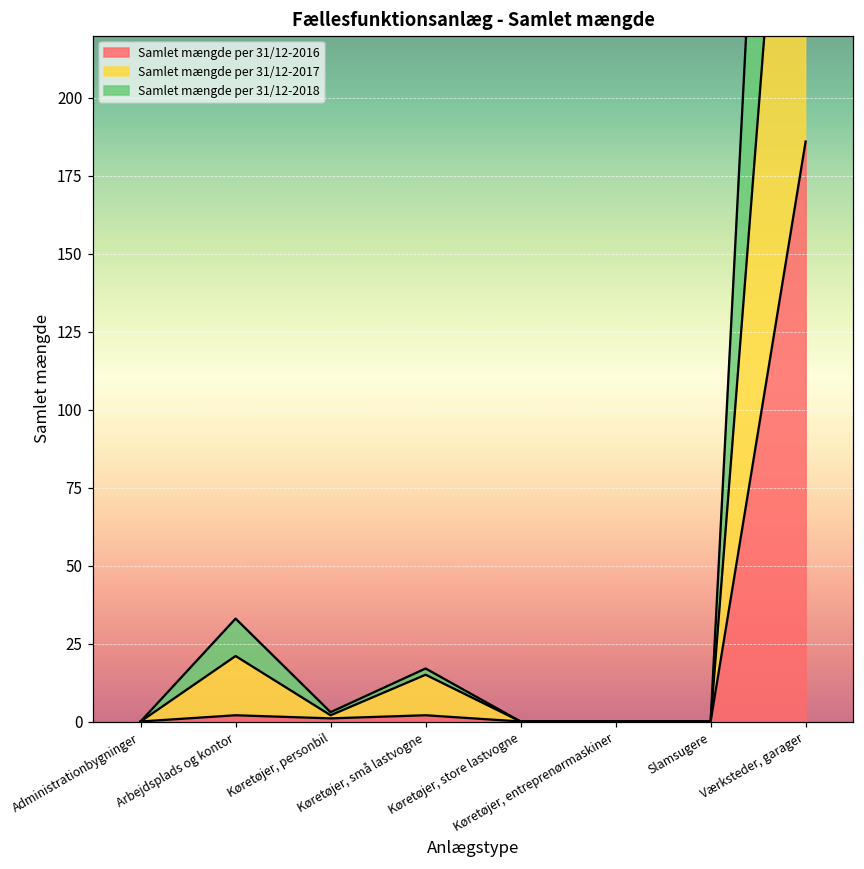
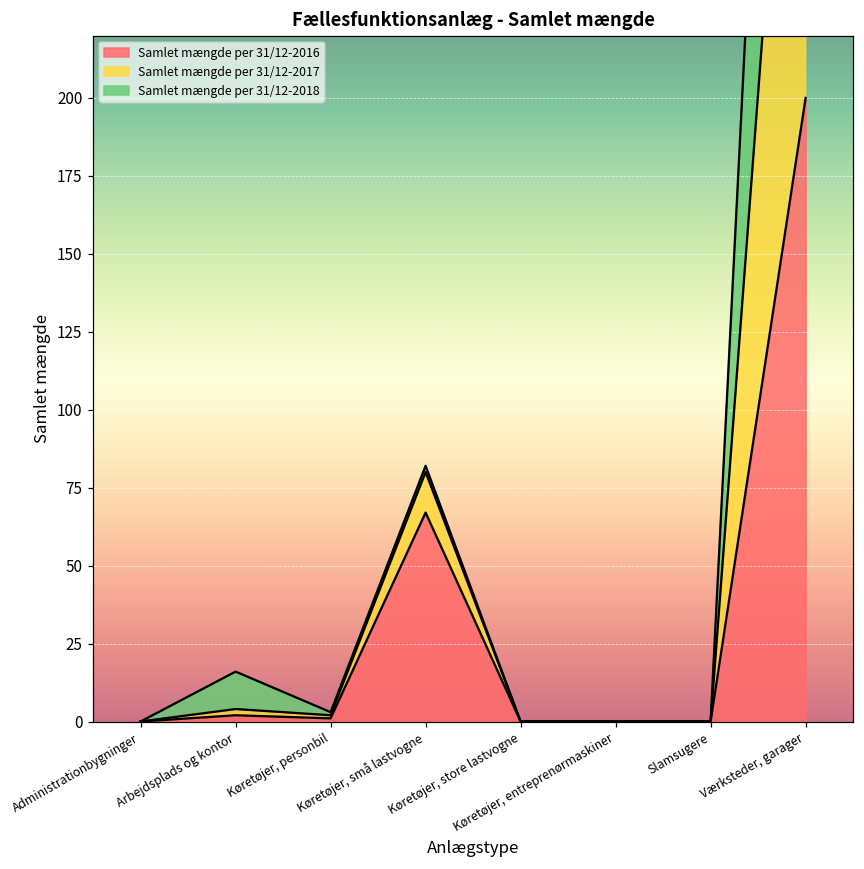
Samlet mængde per 31/12-2017, Arbejdsplads og kontor: 19 -> 2
Samlet mængde per 31/12-2016, Køretøjer, små lastvogne: 2 -> 67
Samlet mængde per 31/12-2016, Værksteder, garager: 186 -> 200
